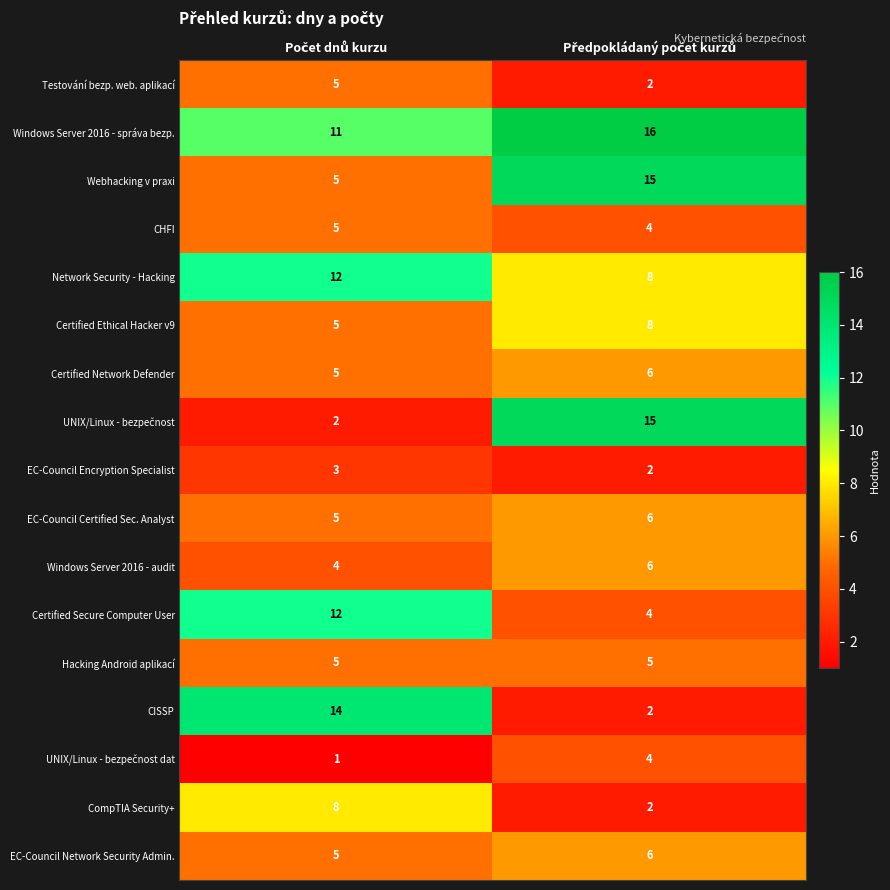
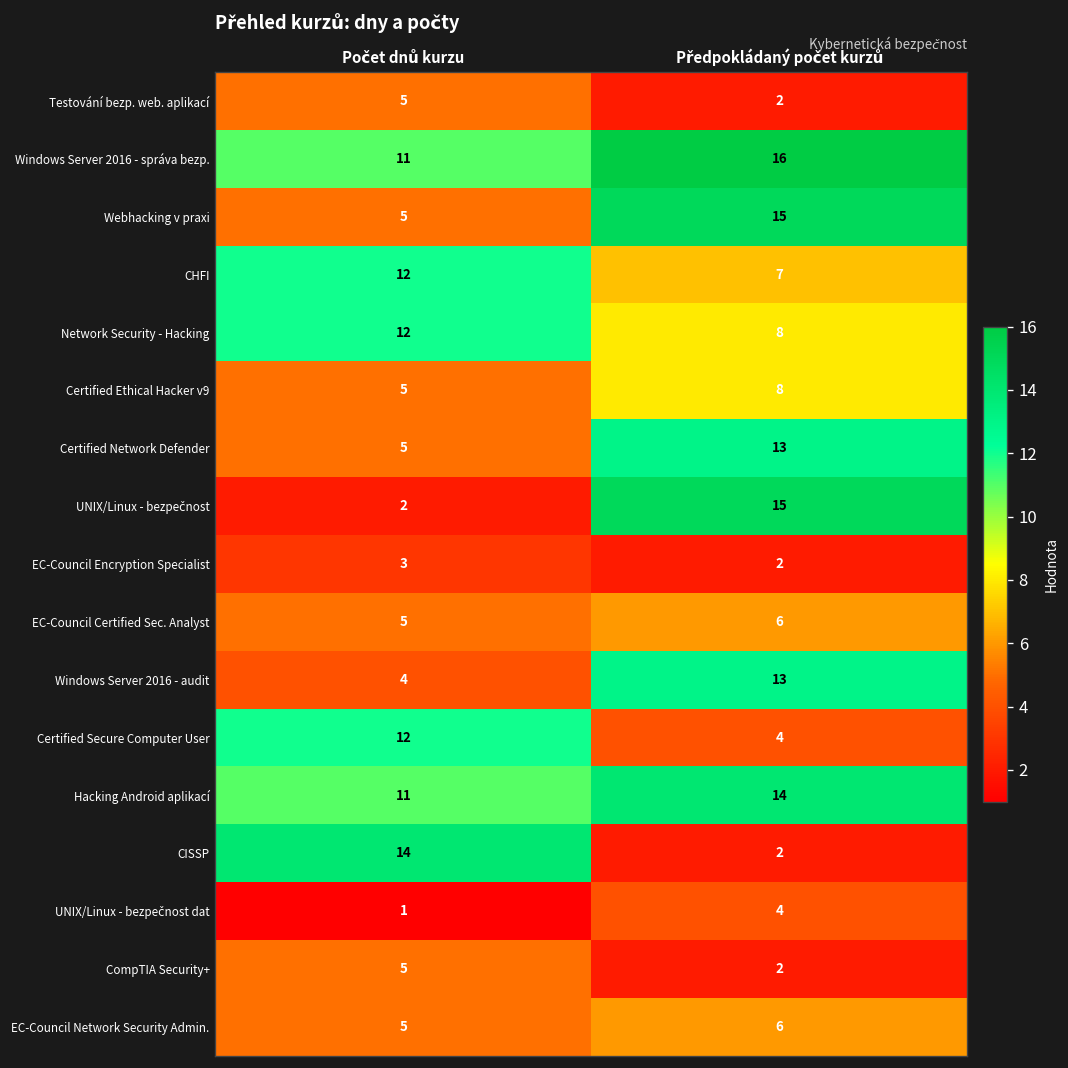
CHFI, Počet dnů kurzu: 5 -> 12
CHFI, Předpokládaný počet kurzů: 4 -> 7
Certified Network Defender, Předpokládaný počet kurzů: 6 -> 13
Windows Server 2016 - audit, Předpokládaný počet kurzů: 6 -> 13
Hacking Android aplikací, Počet dnů kurzu: 5 -> 11
Hacking Android aplikací, Předpokládaný počet kurzů: 5 -> 14
CompTIA Security+, Počet dnů kurzu: 8 -> 5
